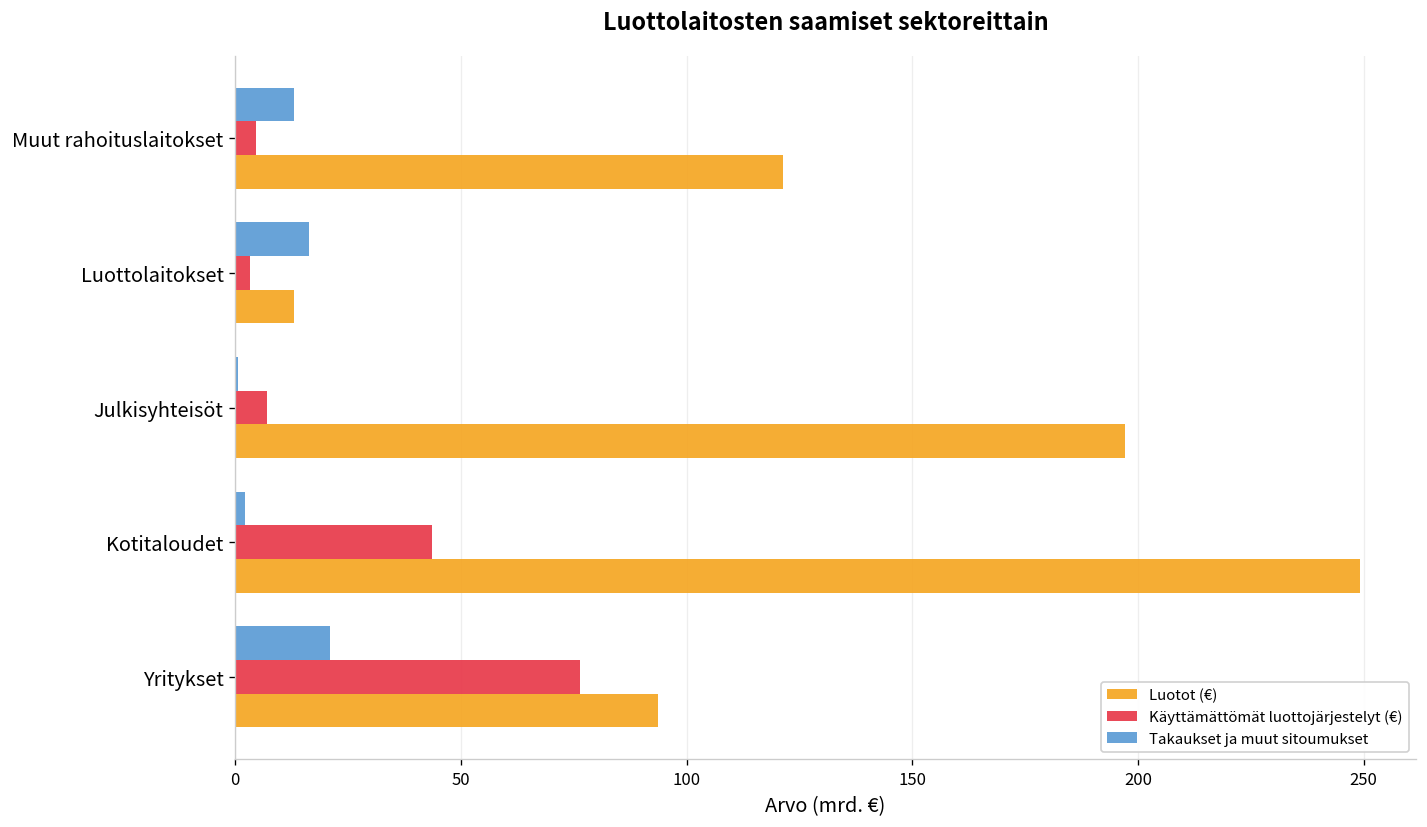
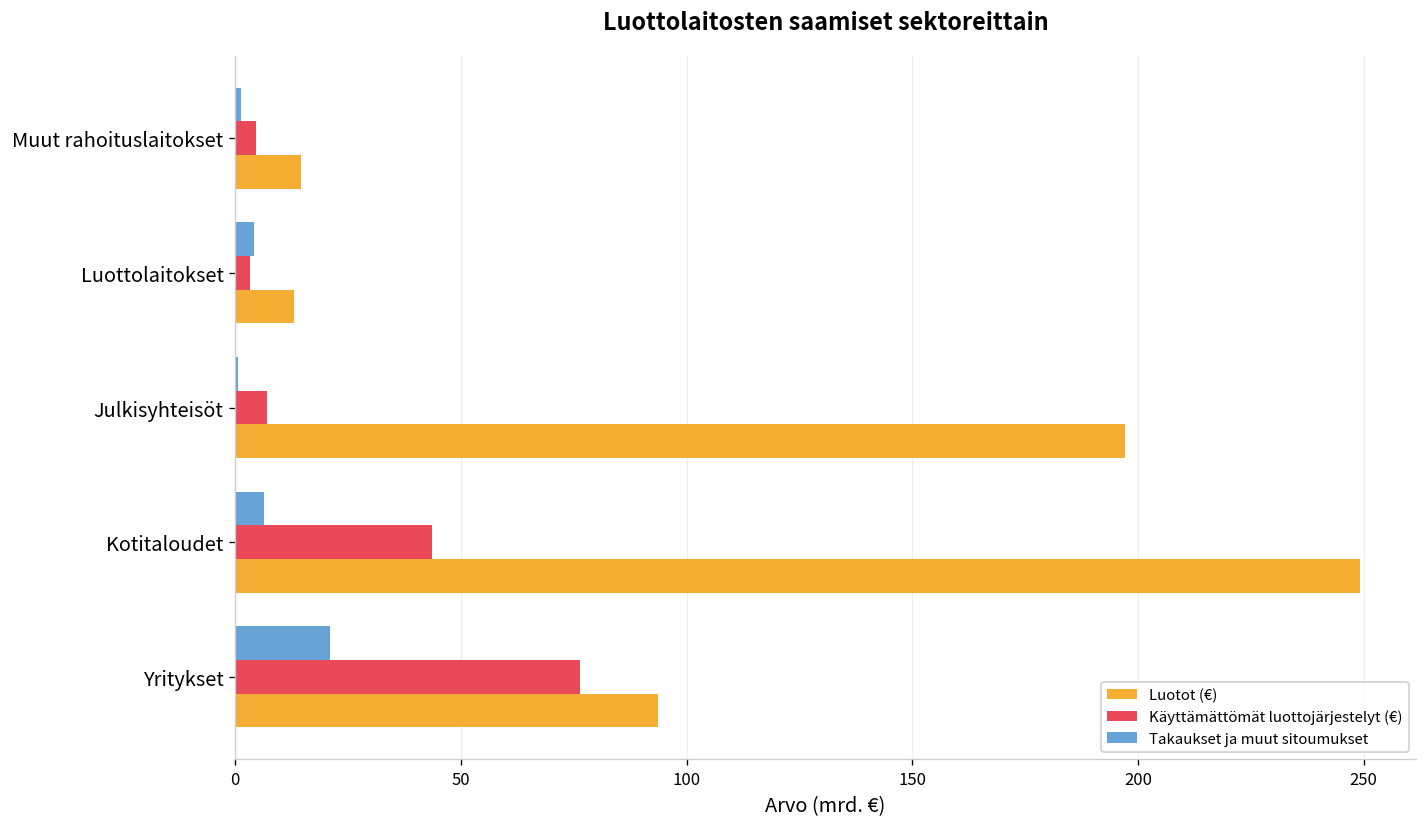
Takaukset ja muut sitoumukset, Muut rahoituslaitokset: 13 -> 1
Luotot (€), Muut rahoituslaitokset: 121 -> 15
Takaukset ja muut sitoumukset, Luottolaitokset: 16 -> 4
Takaukset ja muut sitoumukset, Kotitaloudet: 2 -> 6
